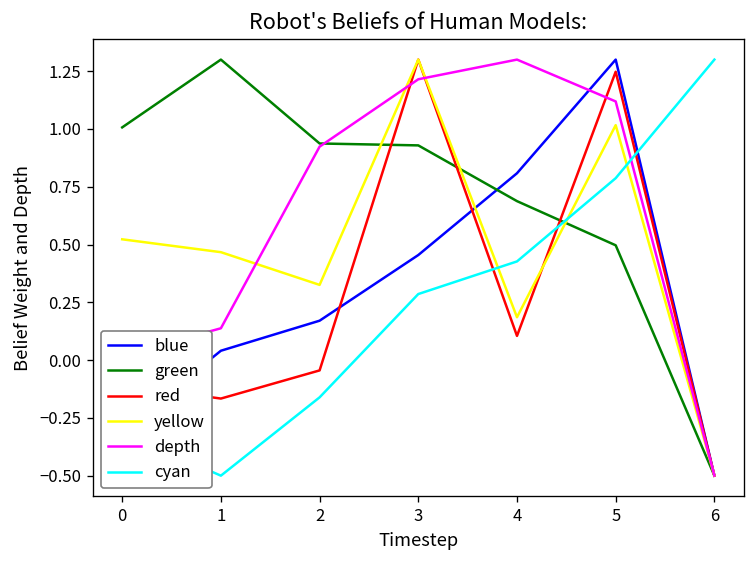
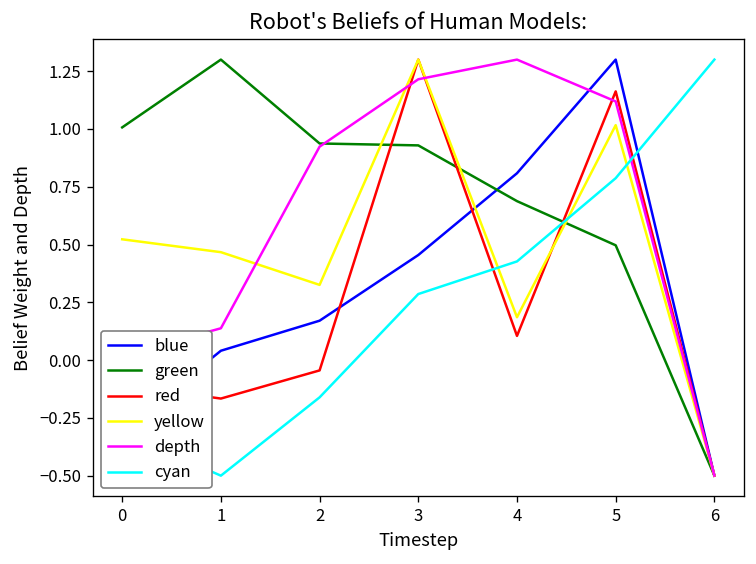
red, 5: 1.25 -> 1.16
